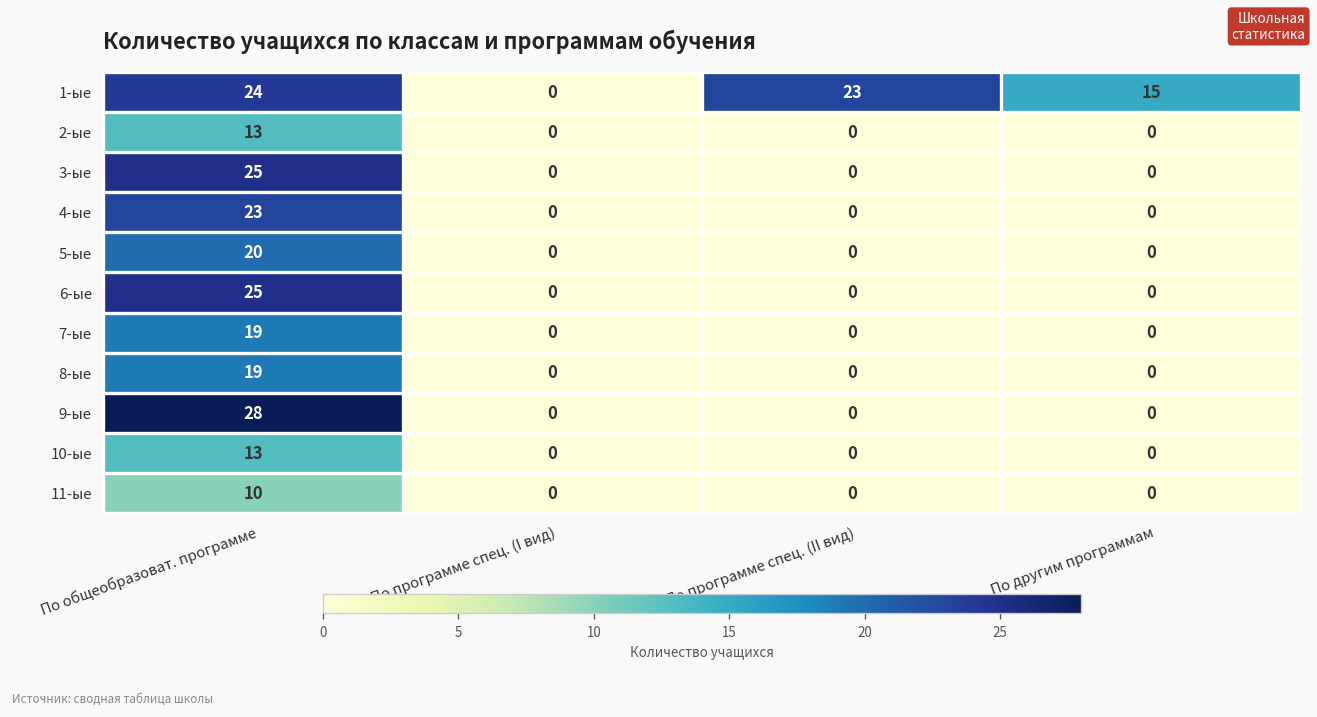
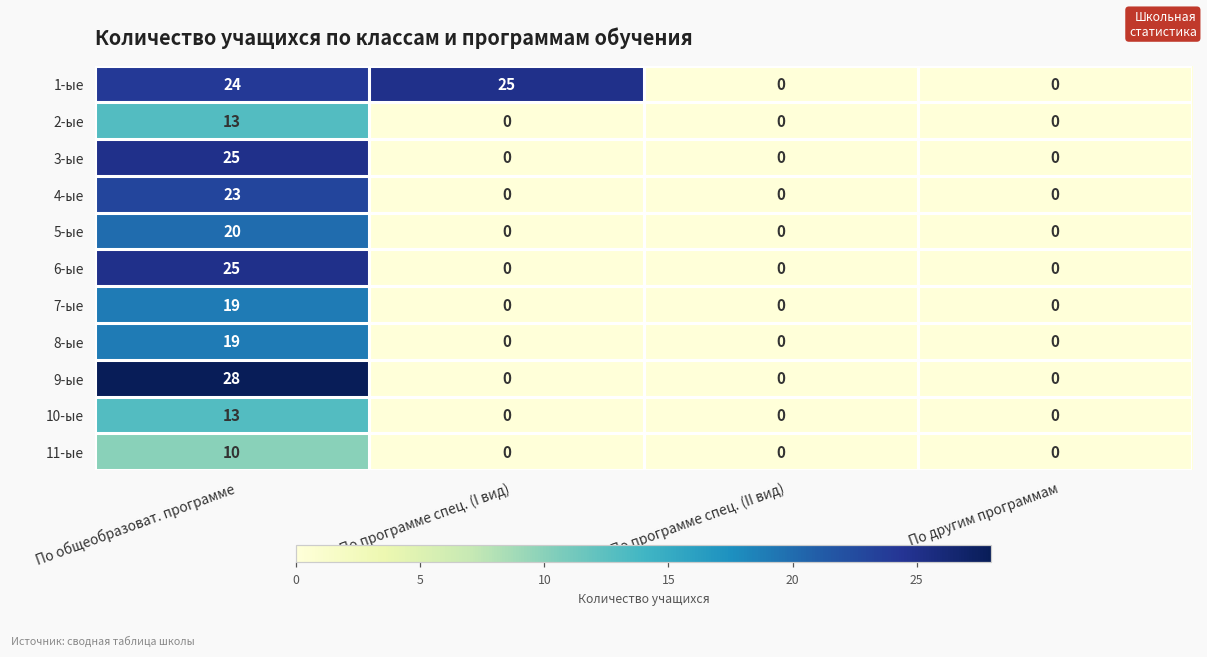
1-ые, По программе спец. (I вид): 0 -> 25
1-ые, По программе спец. (II вид): 23 -> 0
1-ые, По другим программам: 15 -> 0
